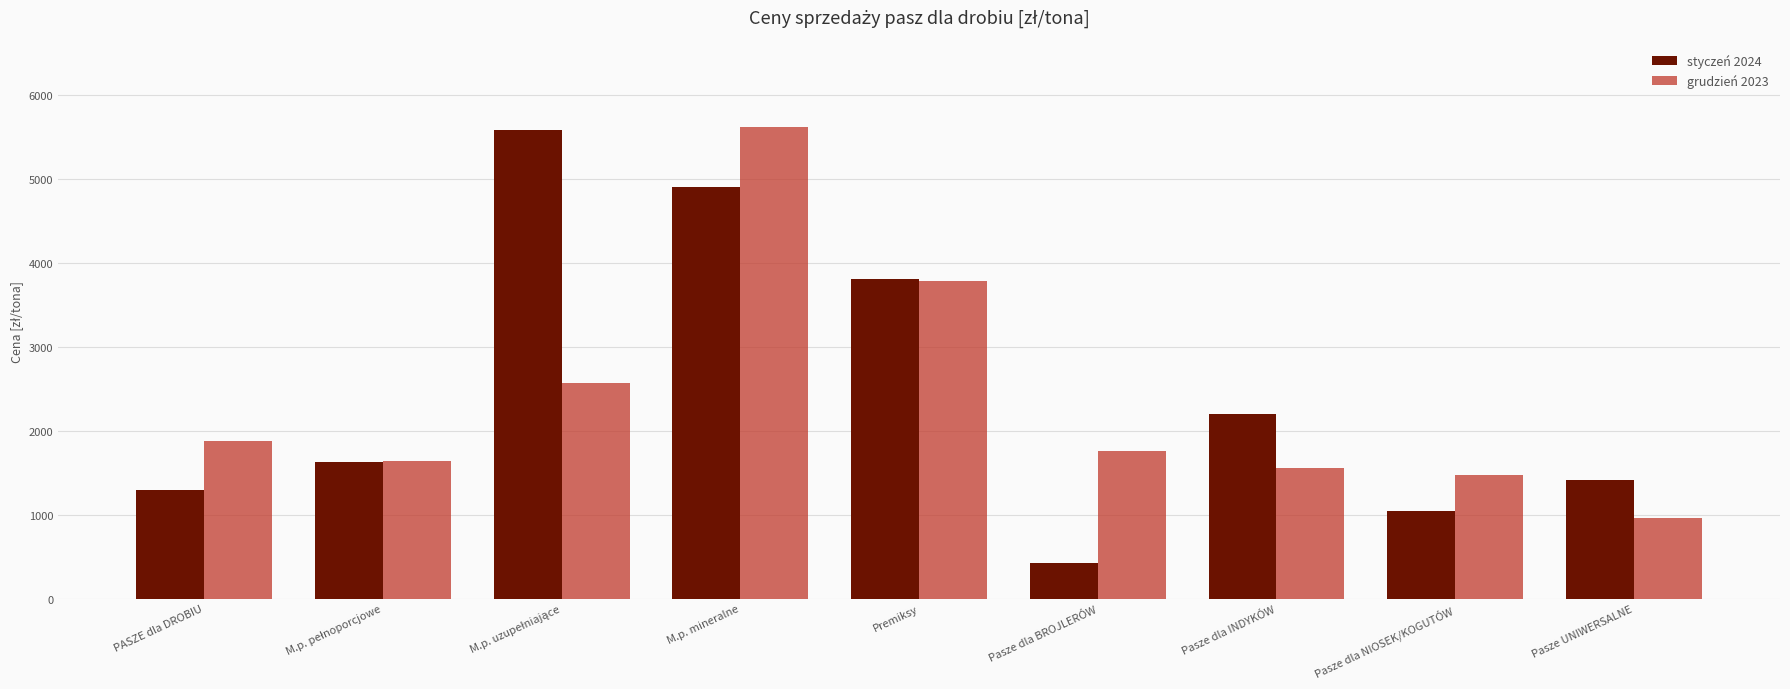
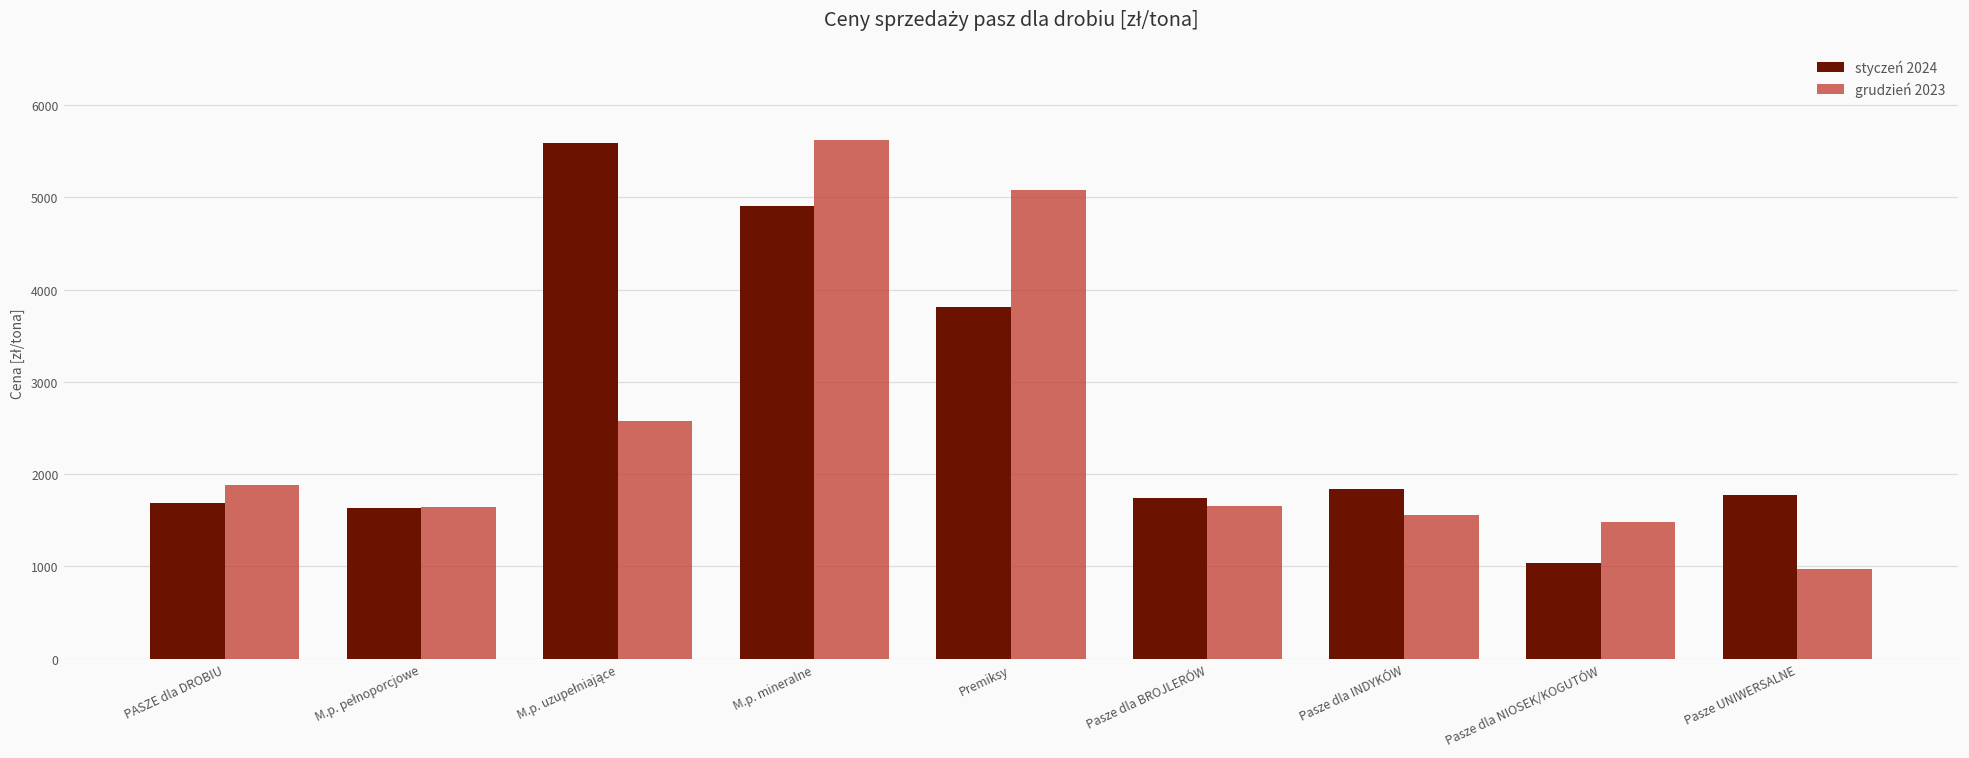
styczeń 2024, PASZE dla DROBIU: 1300 -> 1700
grudzień 2023, Premiksy: 3800 -> 5100
styczeń 2024, Pasze dla BROJLERÓW: 400 -> 1700
grudzień 2023, Pasze dla BROJLERÓW: 1800 -> 1600
styczeń 2024, Pasze dla INDYKÓW: 2200 -> 1800
styczeń 2024, Pasze UNIWERSALNE: 1400 -> 1800
